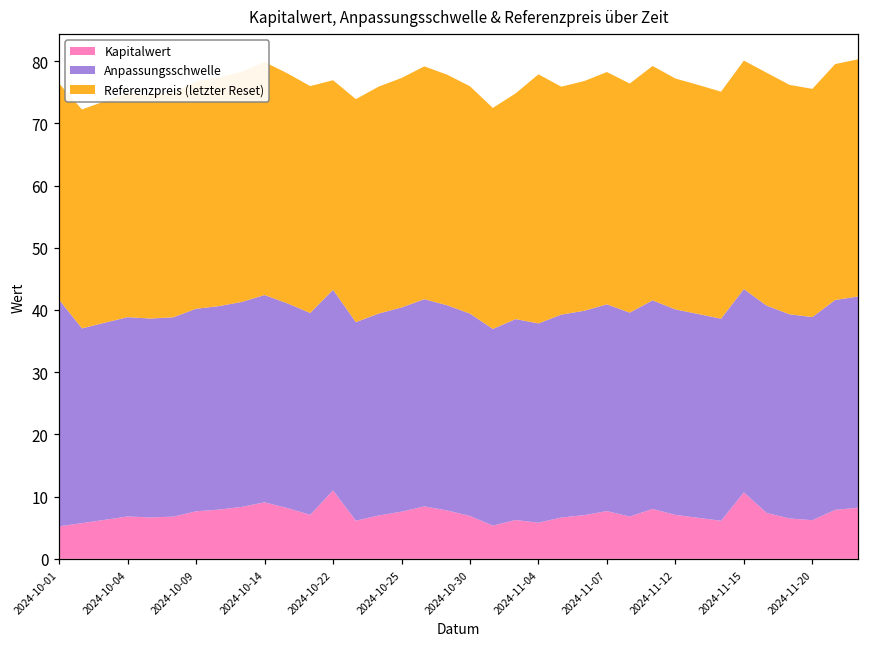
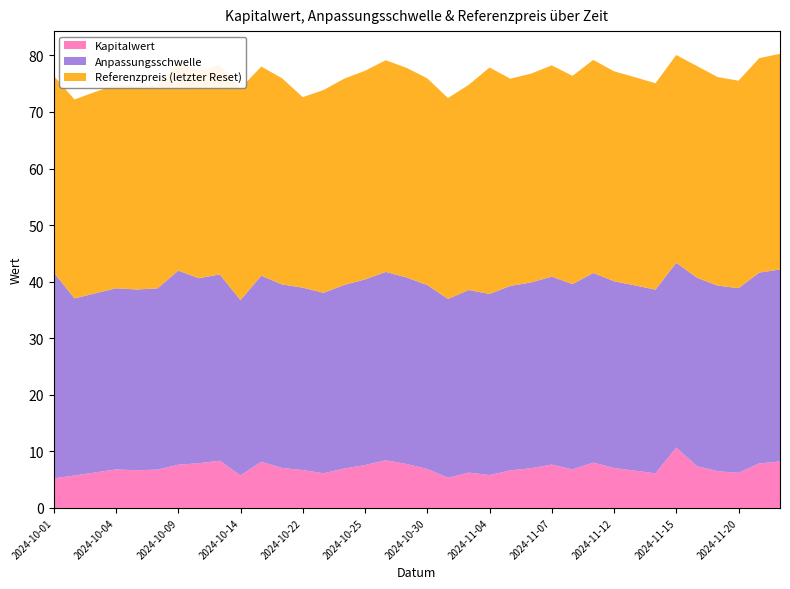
Anpassungsschwelle, 2024-10-09: 33 -> 34
Kapitalwert, 2024-10-14: 9 -> 6
Anpassungsschwelle, 2024-10-14: 33 -> 31
Kapitalwert, 2024-10-22: 11 -> 7
